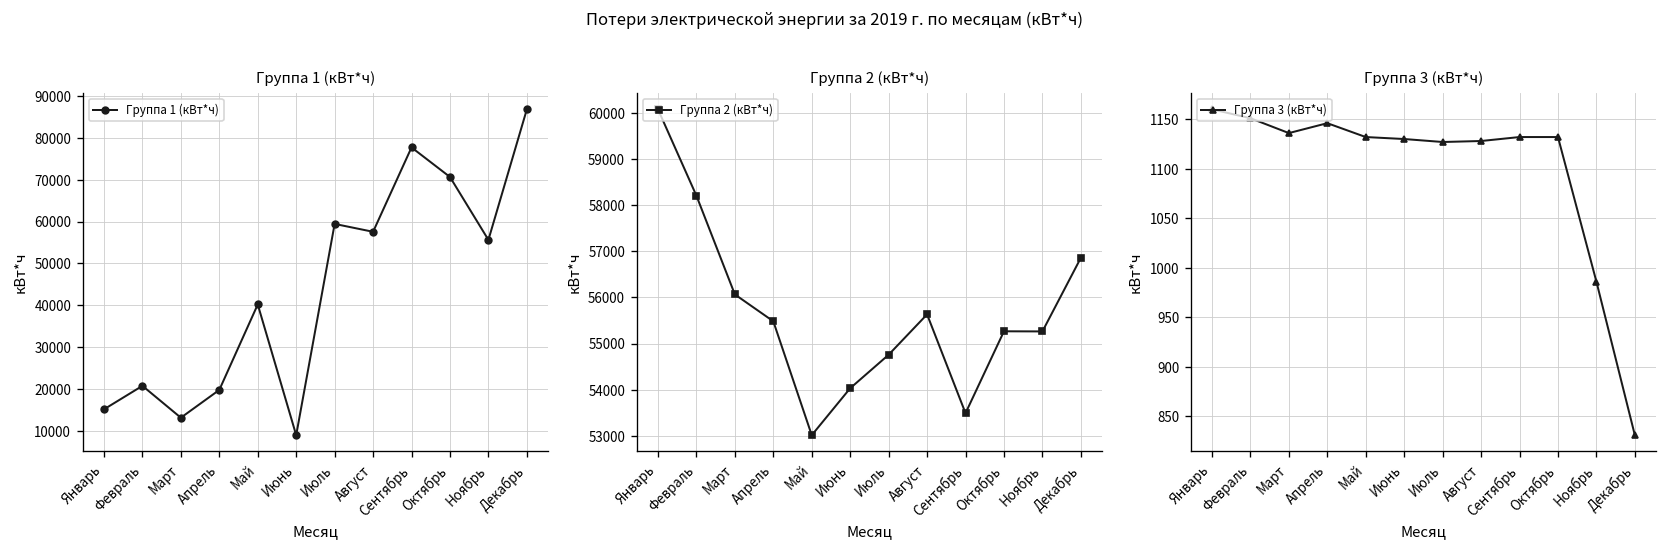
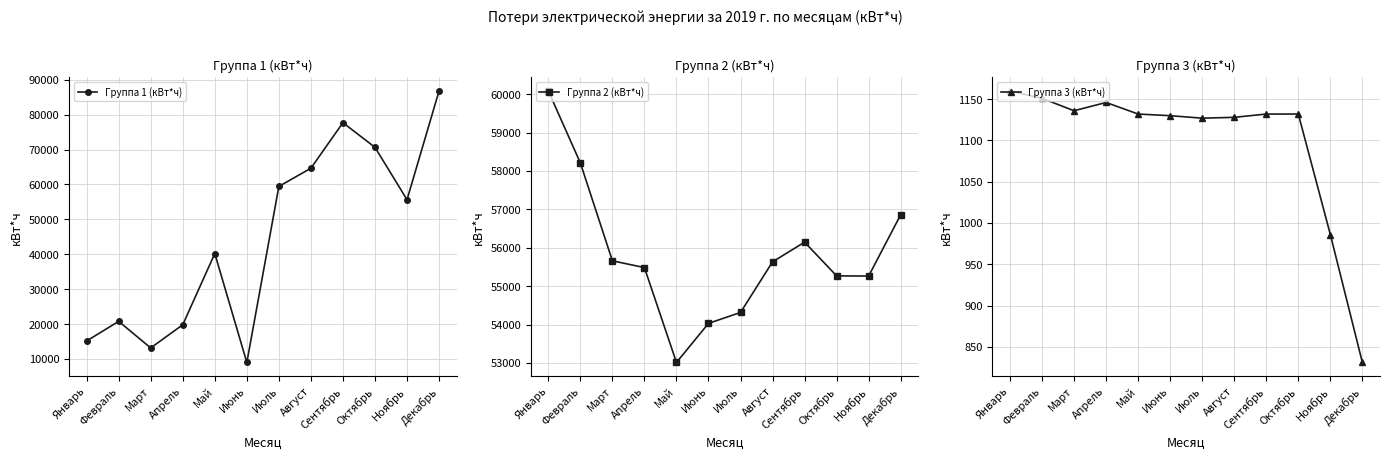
Группа 1 (кВт*ч), Август: 58000 -> 65000
Группа 2 (кВт*ч), Март: 56100 -> 55700
Группа 2 (кВт*ч), Июль: 54800 -> 54300
Группа 2 (кВт*ч), Сентябрь: 53500 -> 56100
